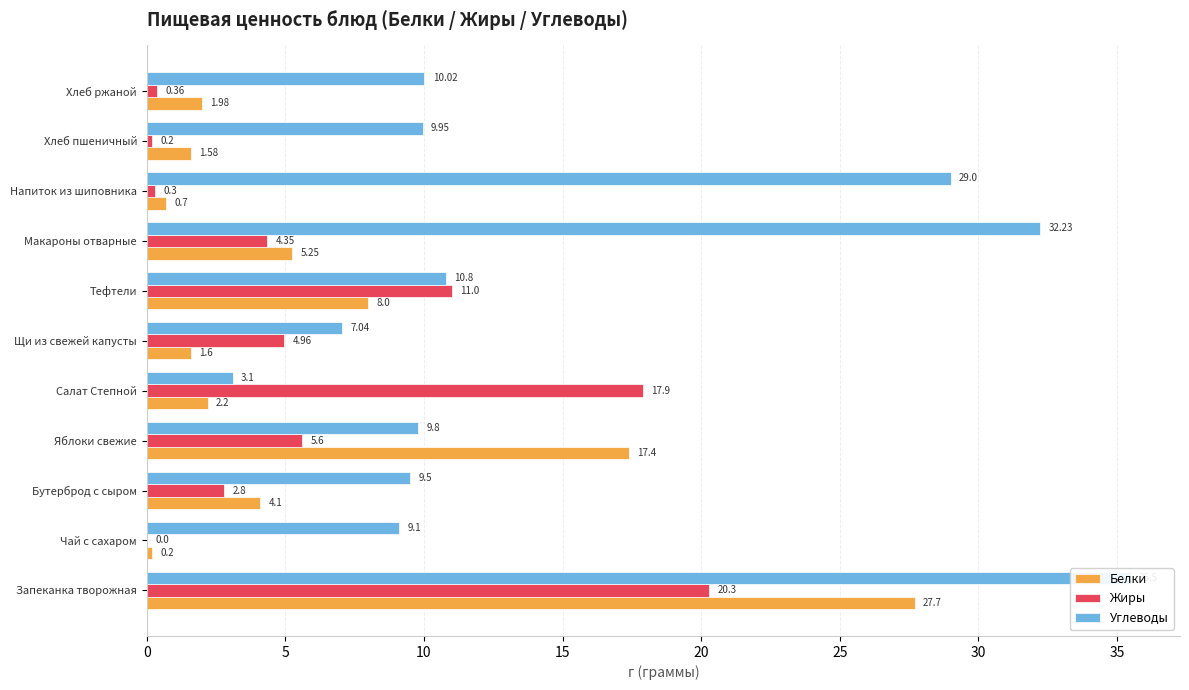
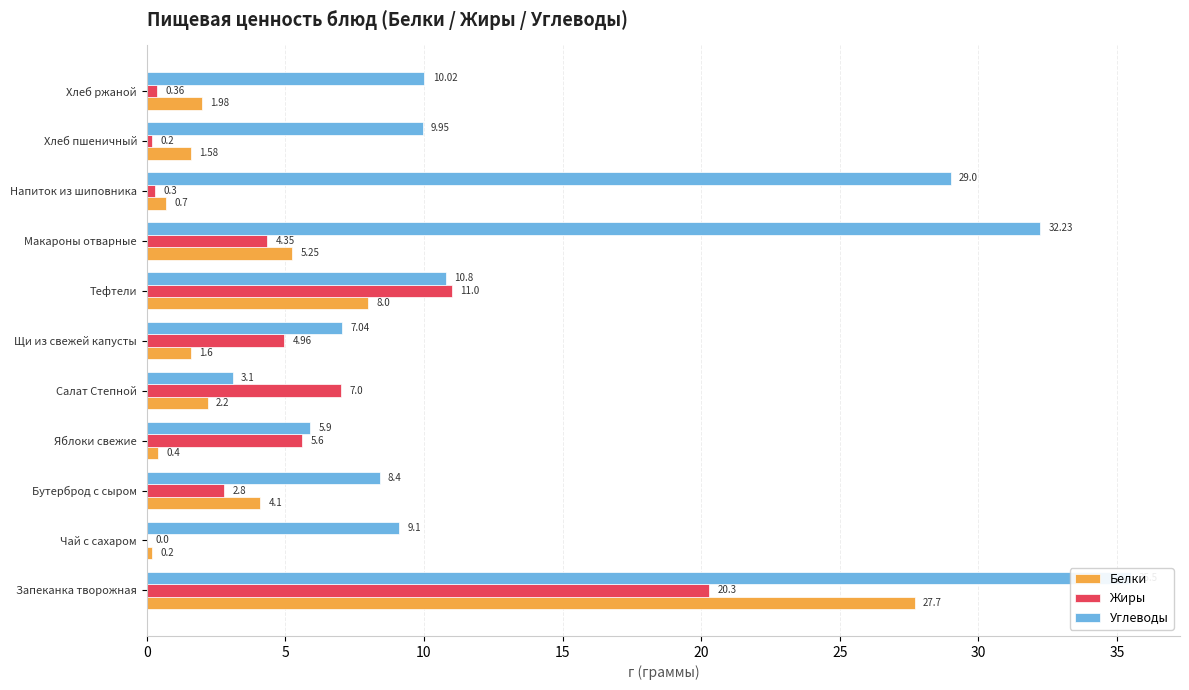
Жиры, Салат Степной: 17.9 -> 7.0
Углеводы, Яблоки свежие: 9.8 -> 5.9
Белки, Яблоки свежие: 17.4 -> 0.4
Углеводы, Бутерброд с сыром: 9.5 -> 8.4
